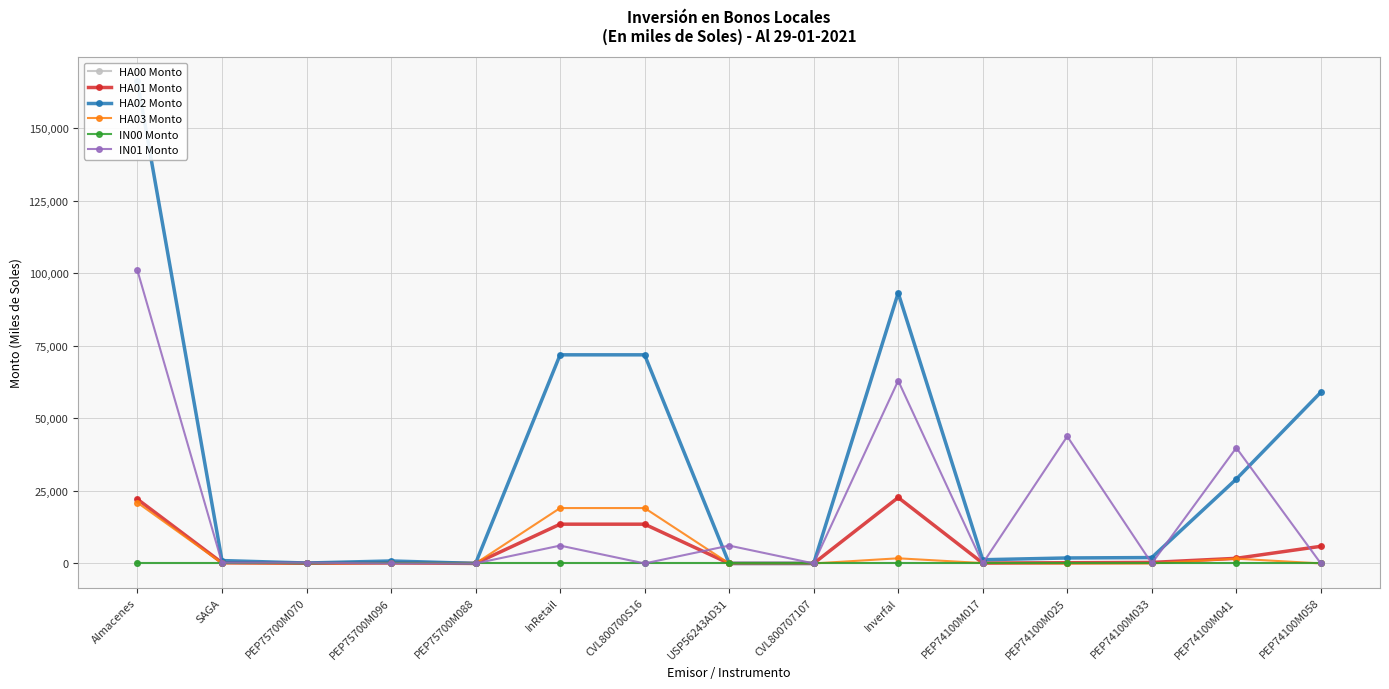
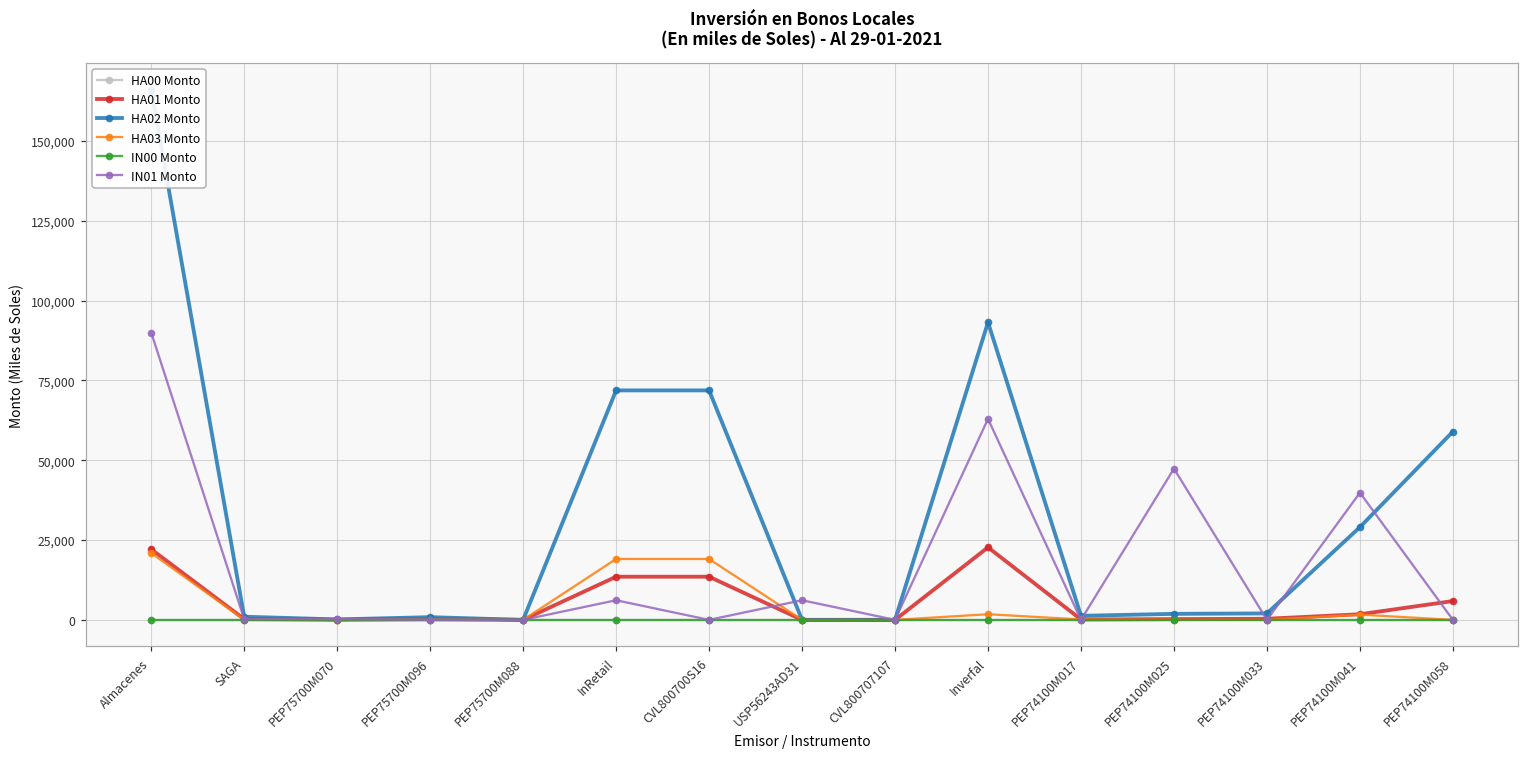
IN01 Monto, Almacenes: 101,000 -> 90,000
IN01 Monto, PEP74100M025: 44,000 -> 47,000
